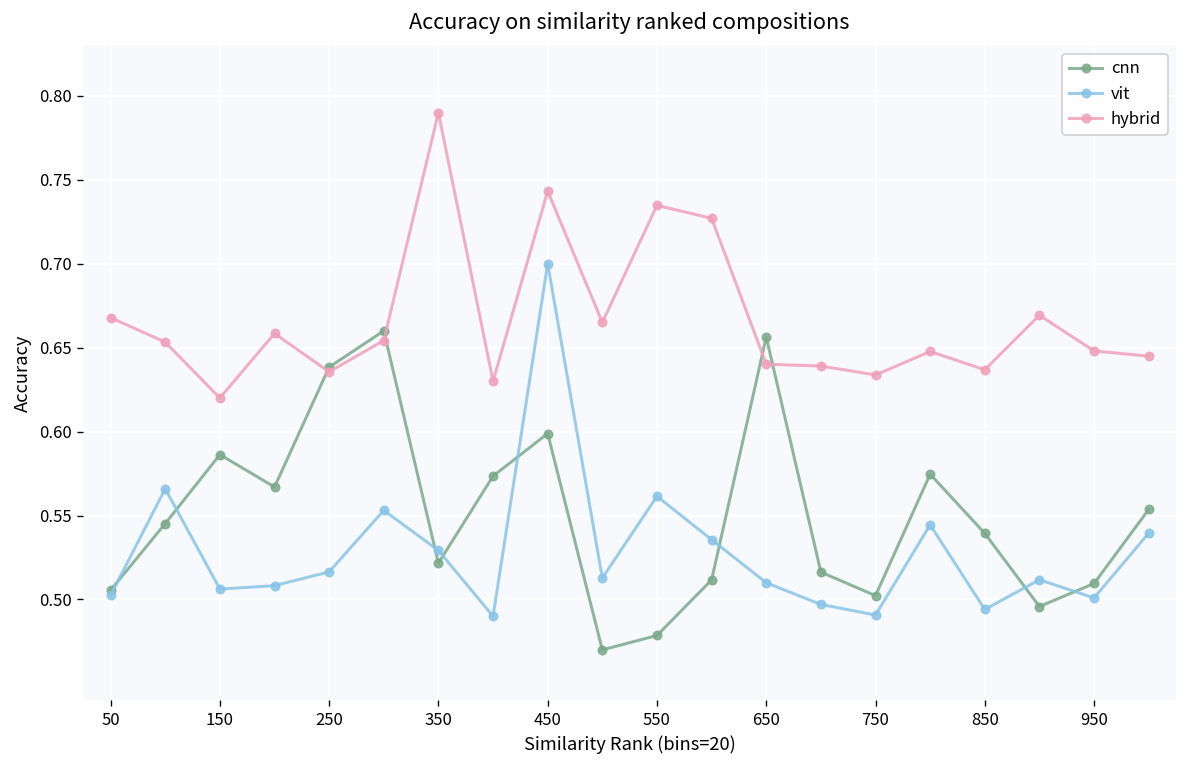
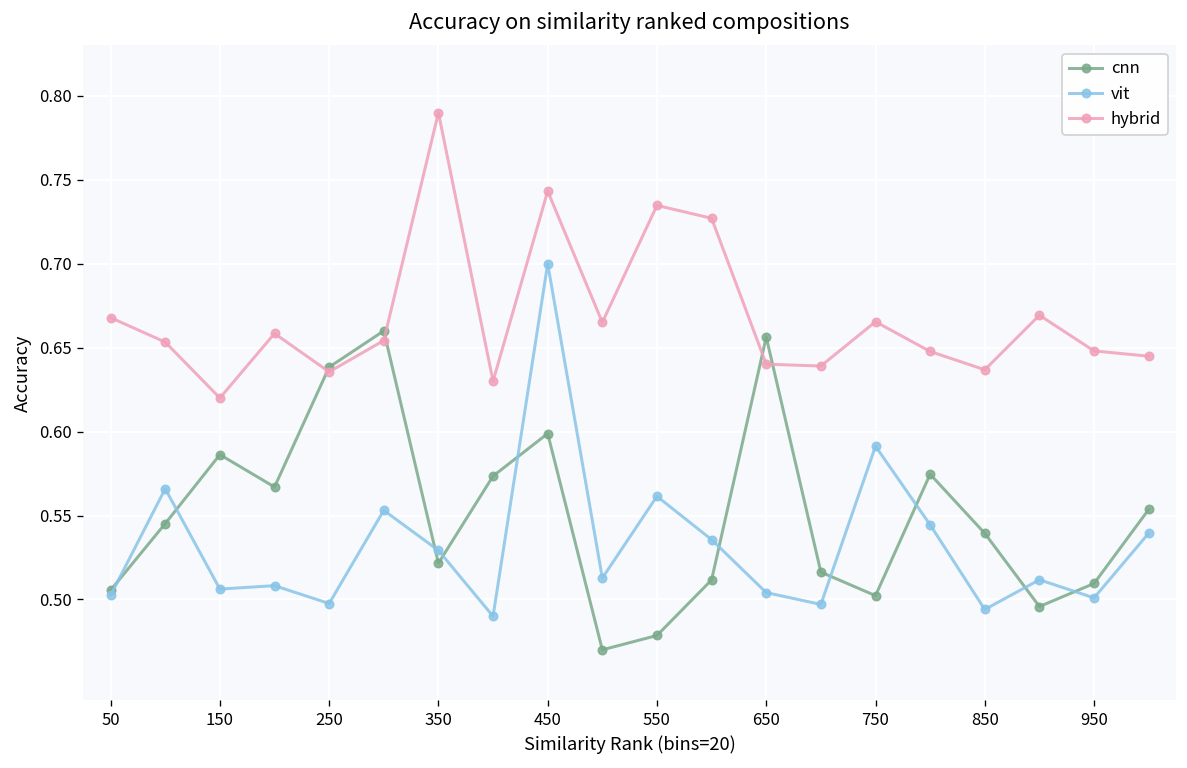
vit, 250: 0.516 -> 0.498
vit, 650: 0.510 -> 0.504
vit, 750: 0.491 -> 0.591
hybrid, 750: 0.634 -> 0.665
